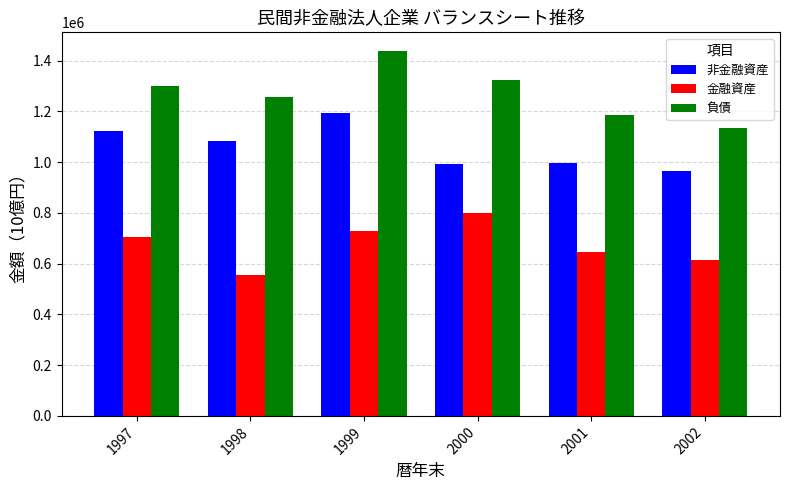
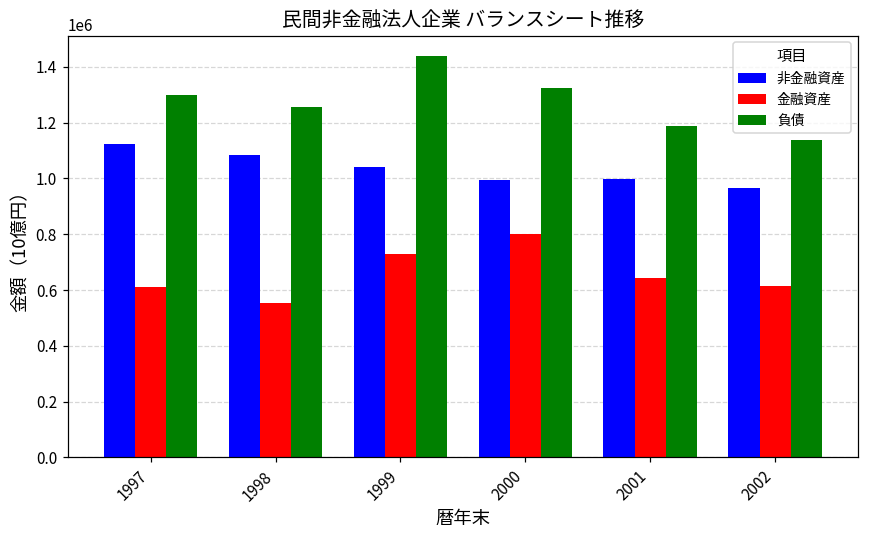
金融資産, 1997: 710000 -> 610000
非金融資産, 1999: 1190000 -> 1040000
